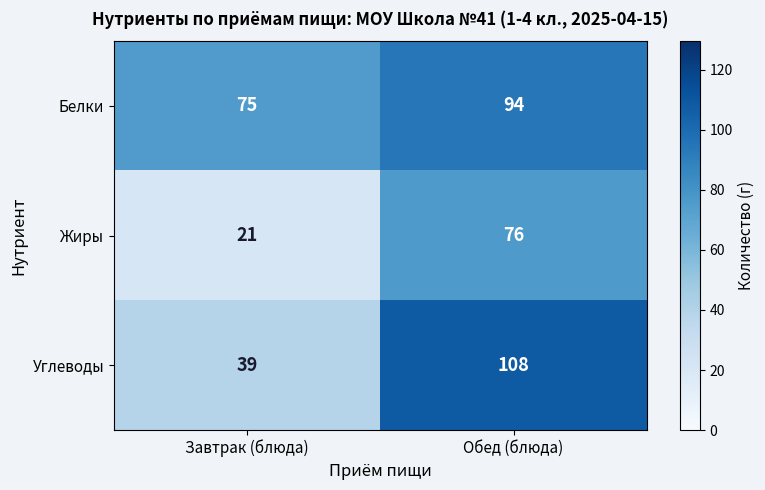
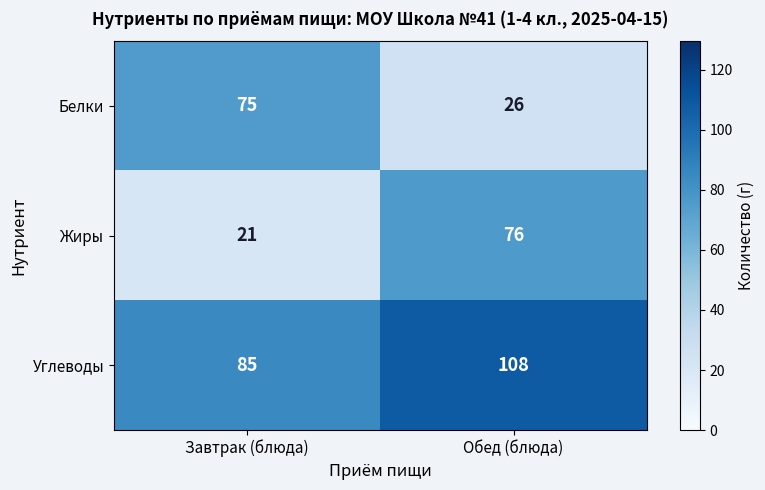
Белки, Обед (блюда): 94 -> 26
Углеводы, Завтрак (блюда): 39 -> 85
